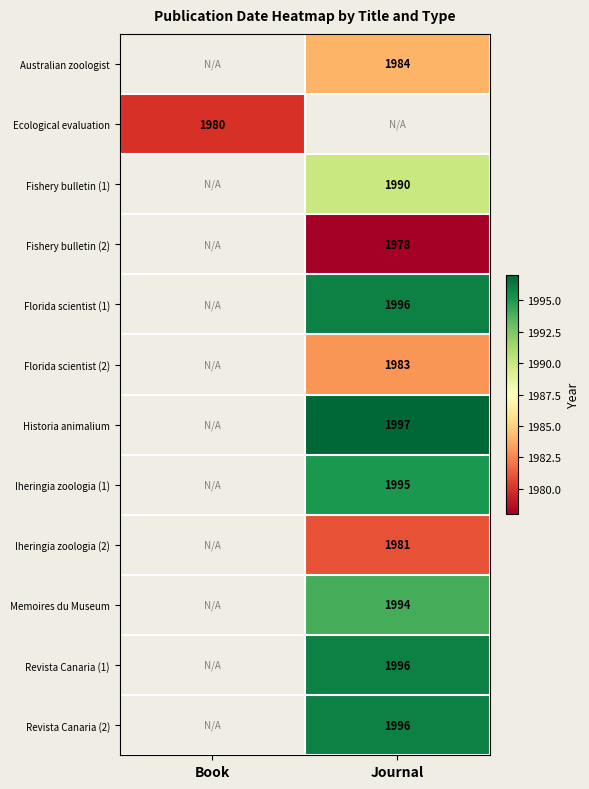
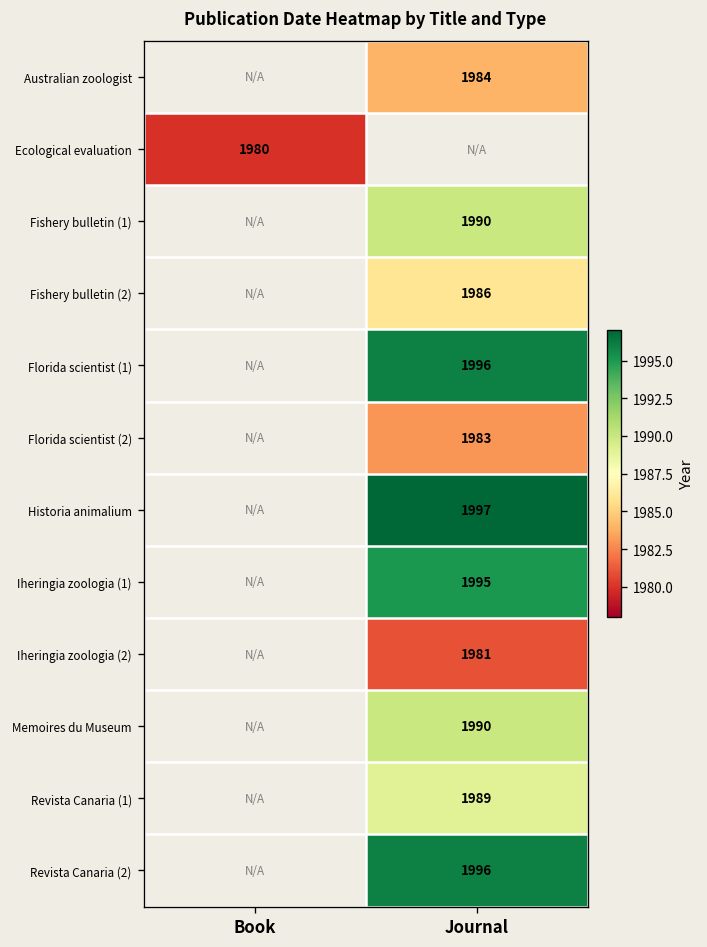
Fishery bulletin (2), Journal: 1978 -> 1986
Memoires du Museum, Journal: 1994 -> 1990
Revista Canaria (1), Journal: 1996 -> 1989
